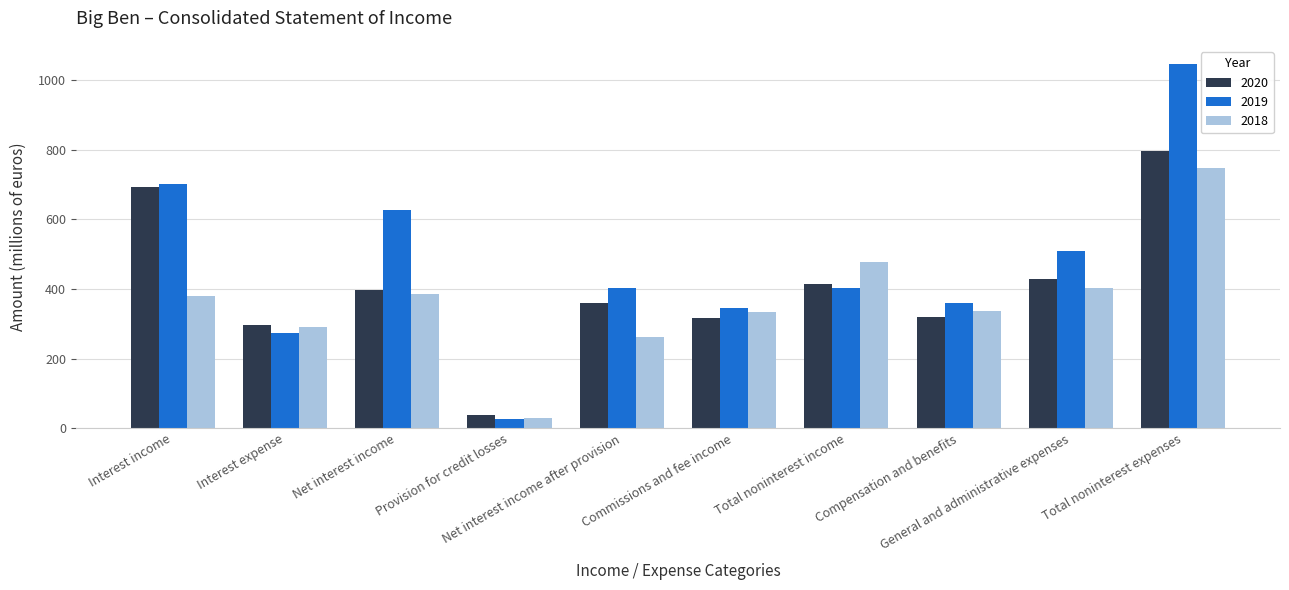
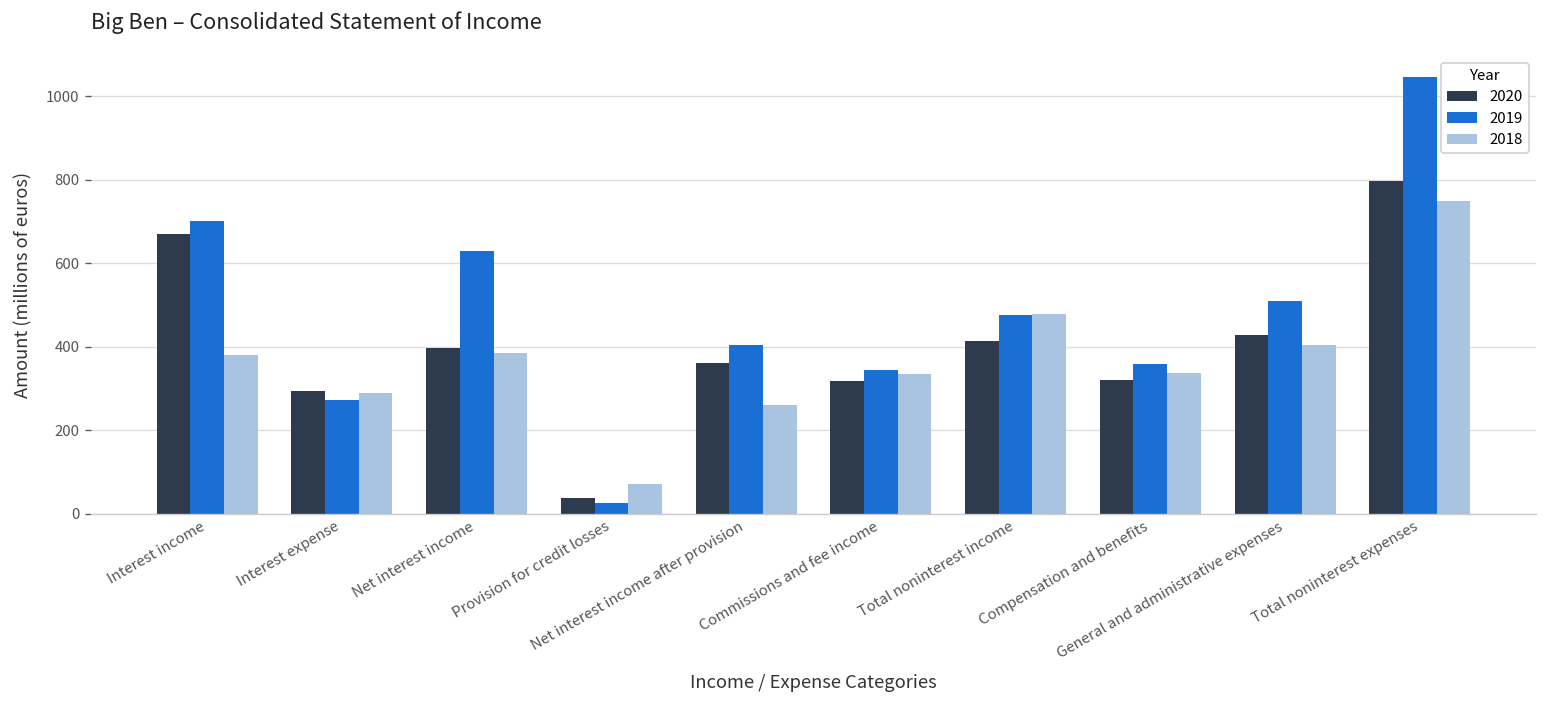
2020, Interest income: 690 -> 670
2018, Provision for credit losses: 30 -> 70
2019, Total noninterest income: 400 -> 480
